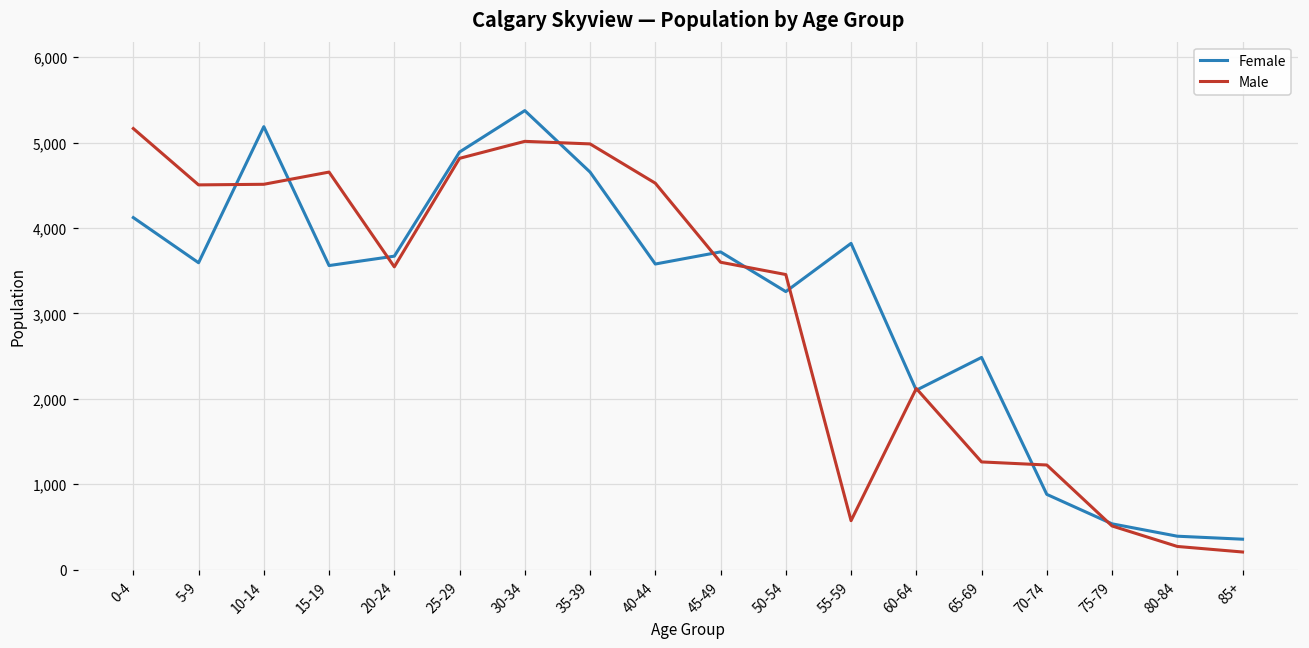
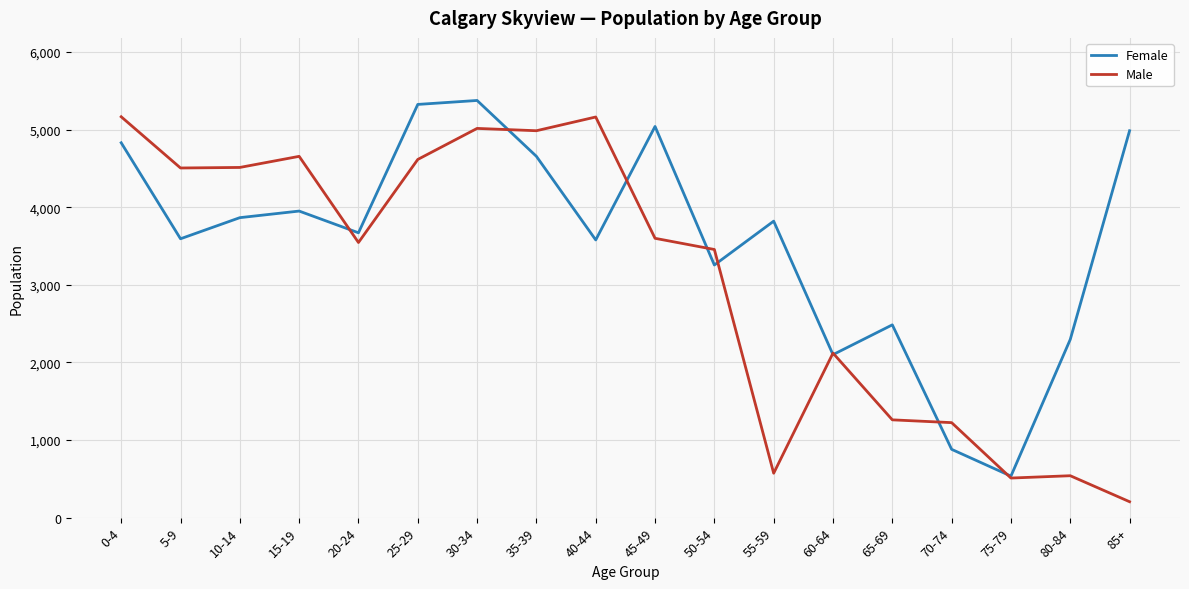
Female, 0-4: 4,100 -> 4,800
Female, 10-14: 5,200 -> 3,900
Female, 15-19: 3,600 -> 4,000
Female, 25-29: 4,900 -> 5,300
Male, 25-29: 4,800 -> 4,600
Male, 40-44: 4,500 -> 5,200
Female, 45-49: 3,700 -> 5,000
Female, 80-84: 400 -> 2,300
Male, 80-84: 300 -> 500
Female, 85+: 400 -> 5,000
